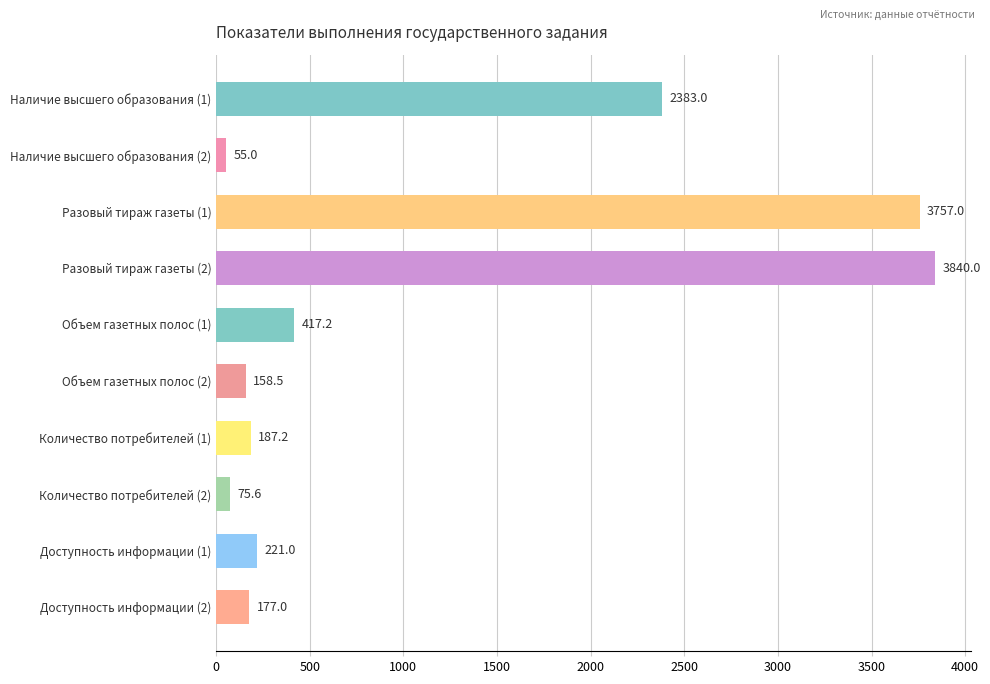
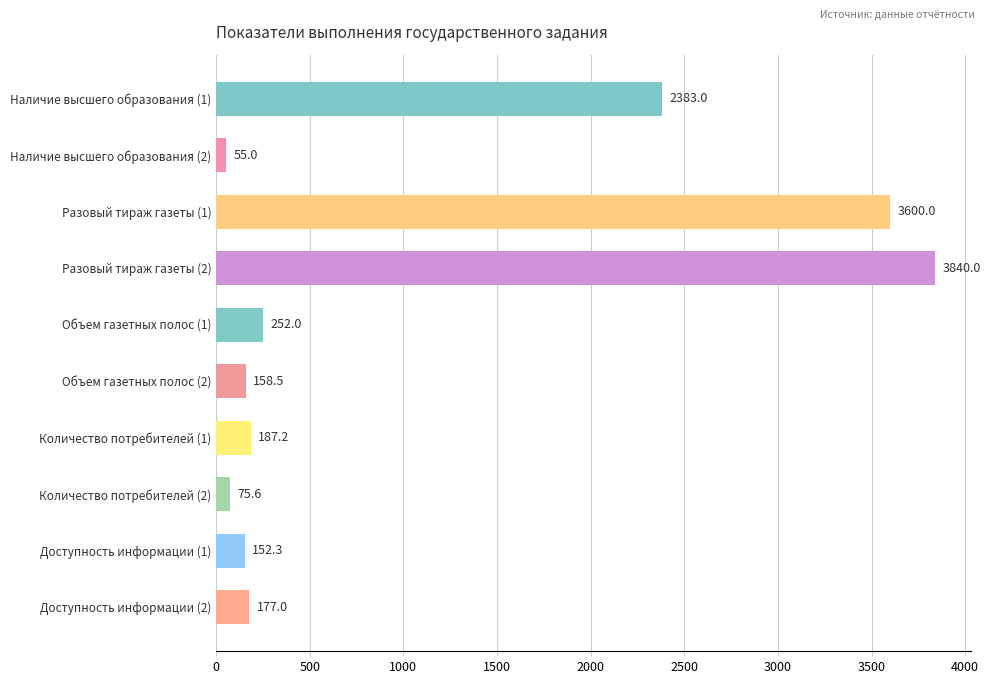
Разовый тираж газеты (1): 3757.0 -> 3600.0
Объем газетных полос (1): 417.2 -> 252.0
Доступность информации (1): 221.0 -> 152.3
